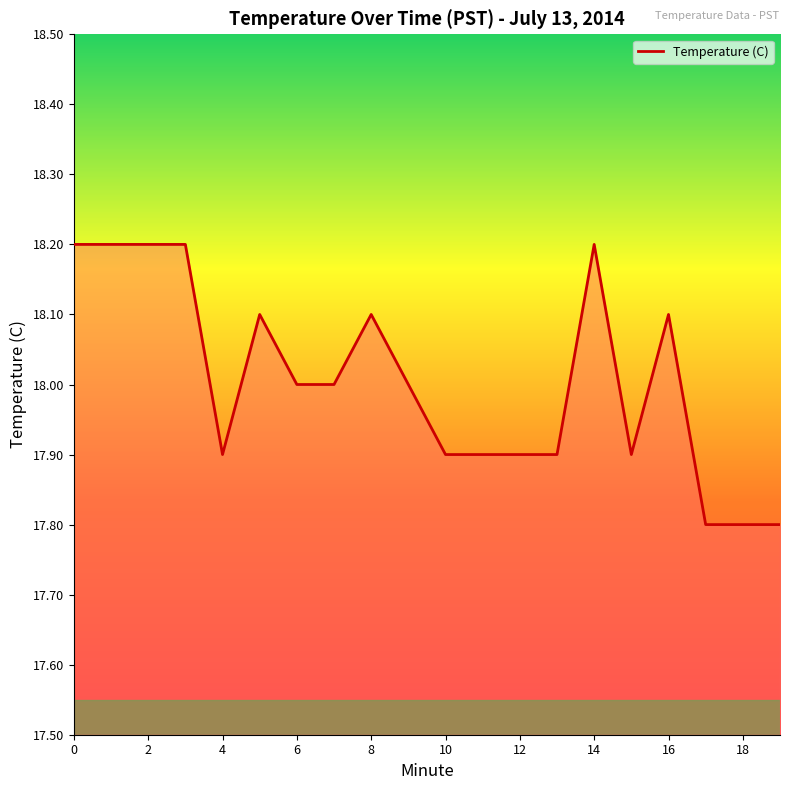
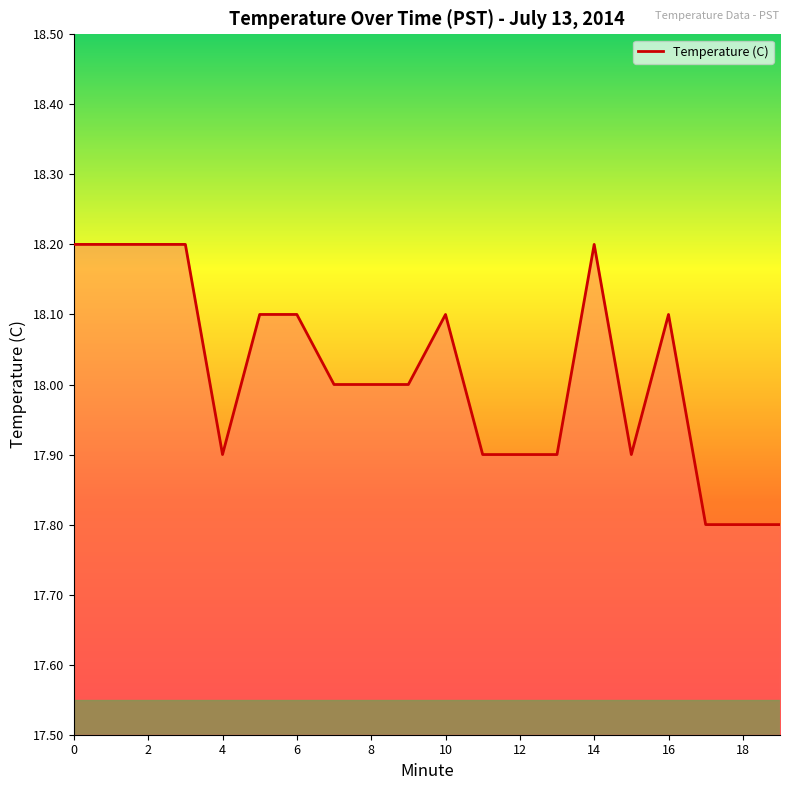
6: 18.0 -> 18.1
8: 18.1 -> 18.0
10: 17.9 -> 18.1
